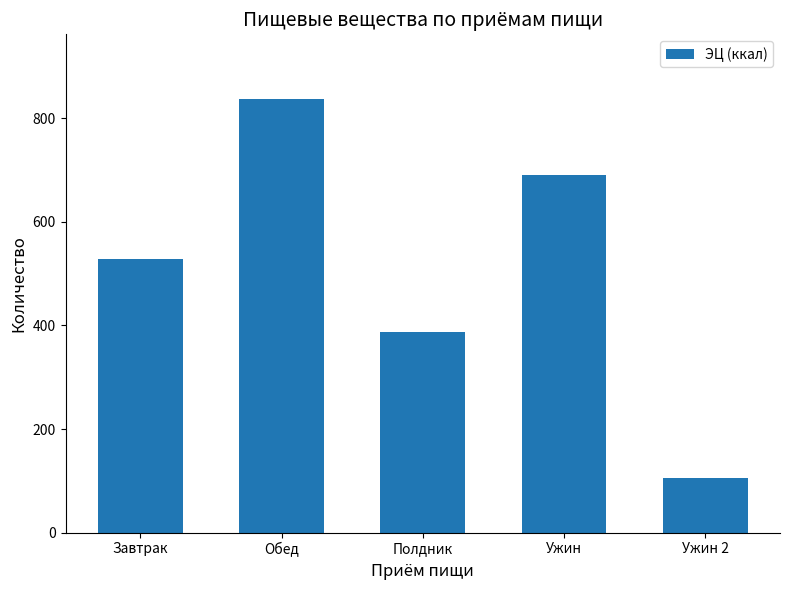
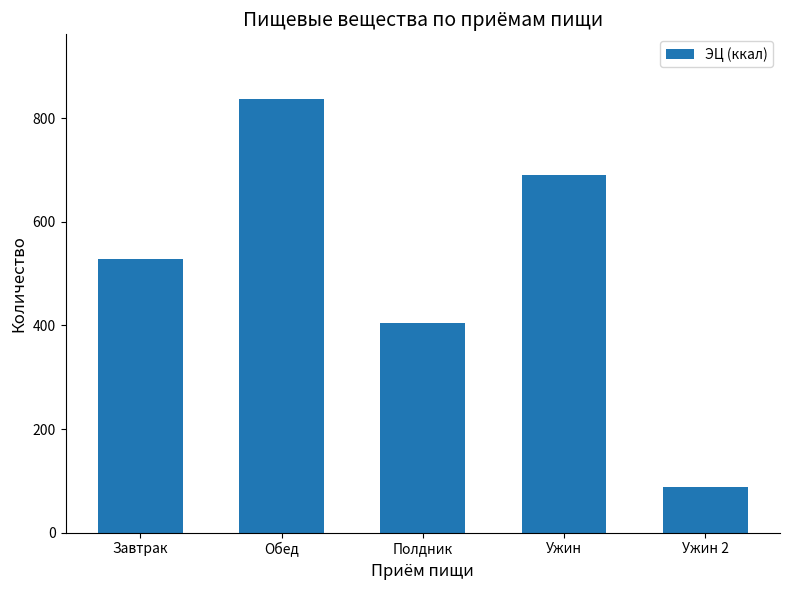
Полдник: 390 -> 410
Ужин 2: 110 -> 90
